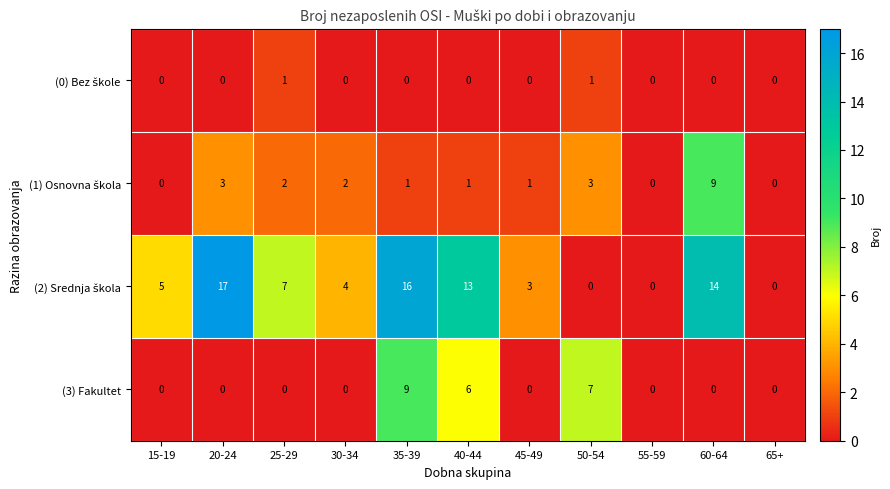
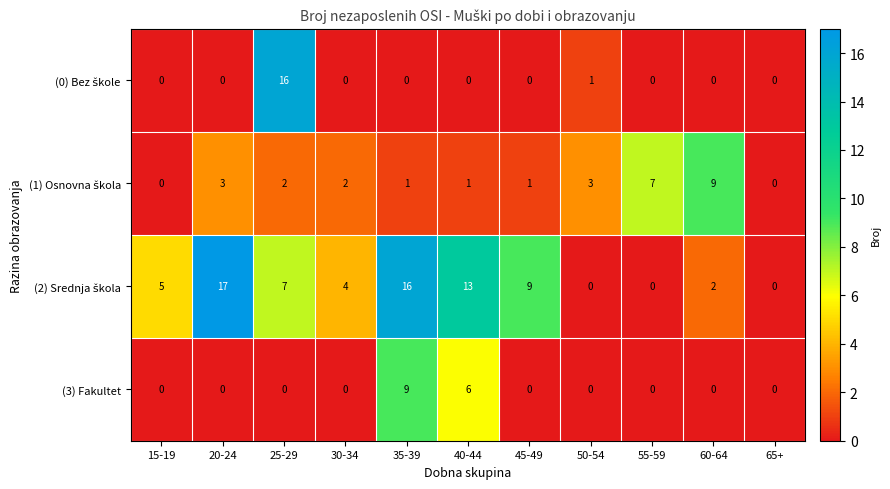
(0) Bez škole, 25-29: 1 -> 16
(1) Osnovna škola, 55-59: 0 -> 7
(2) Srednja škola, 45-49: 3 -> 9
(2) Srednja škola, 60-64: 14 -> 2
(3) Fakultet, 50-54: 7 -> 0
